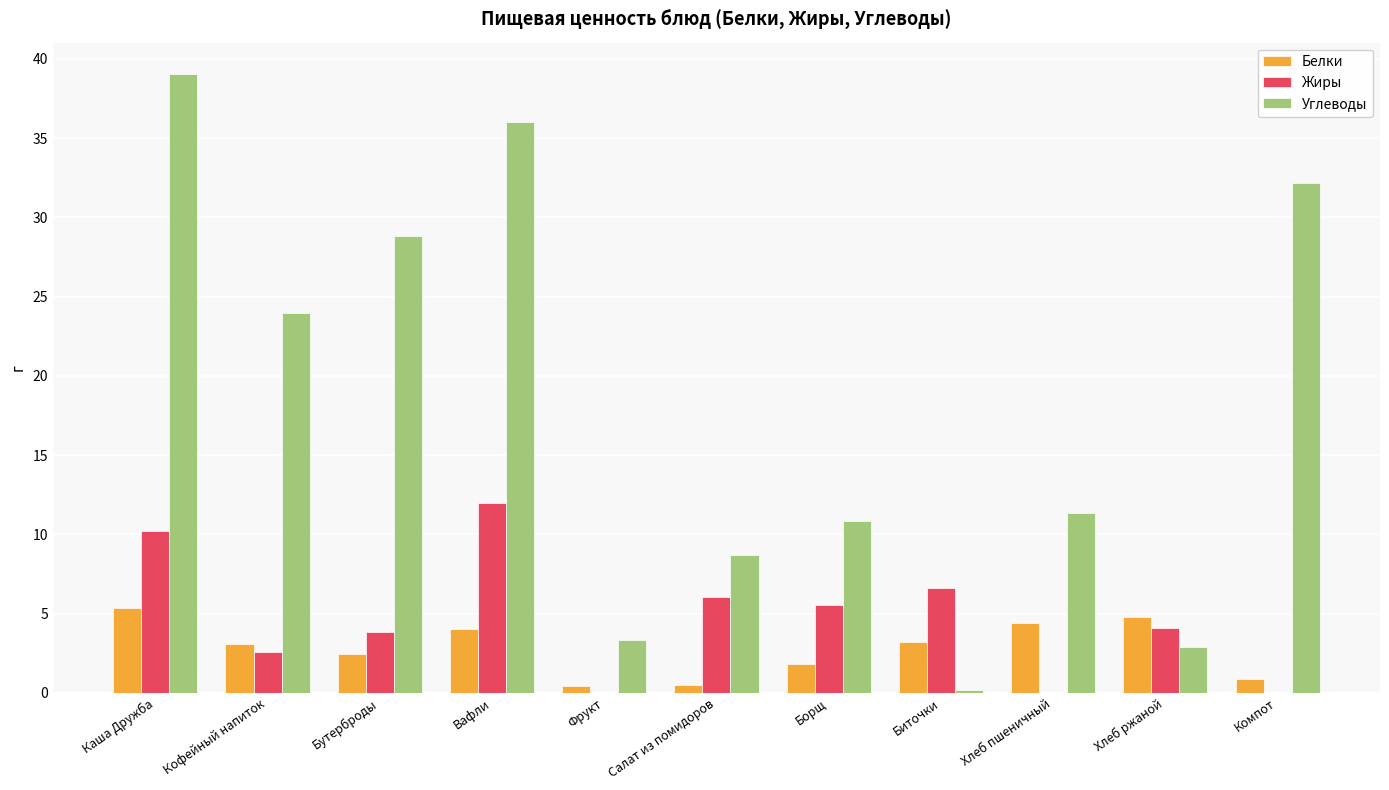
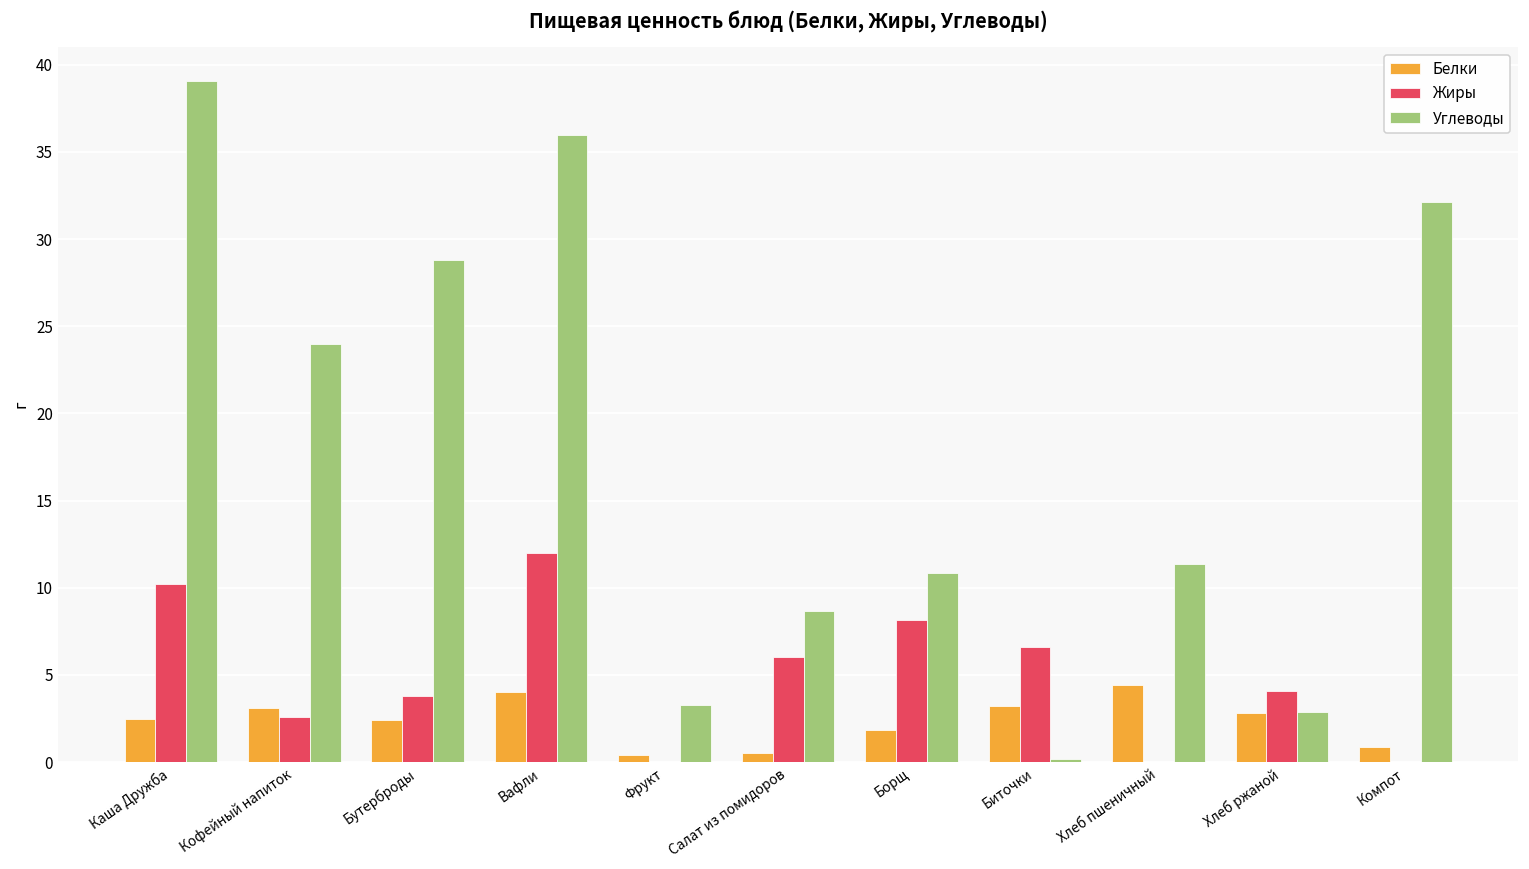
Белки, Каша Дружба: 5.4 -> 2.5
Жиры, Борщ: 5.5 -> 8.1
Белки, Хлеб ржаной: 4.8 -> 2.8
